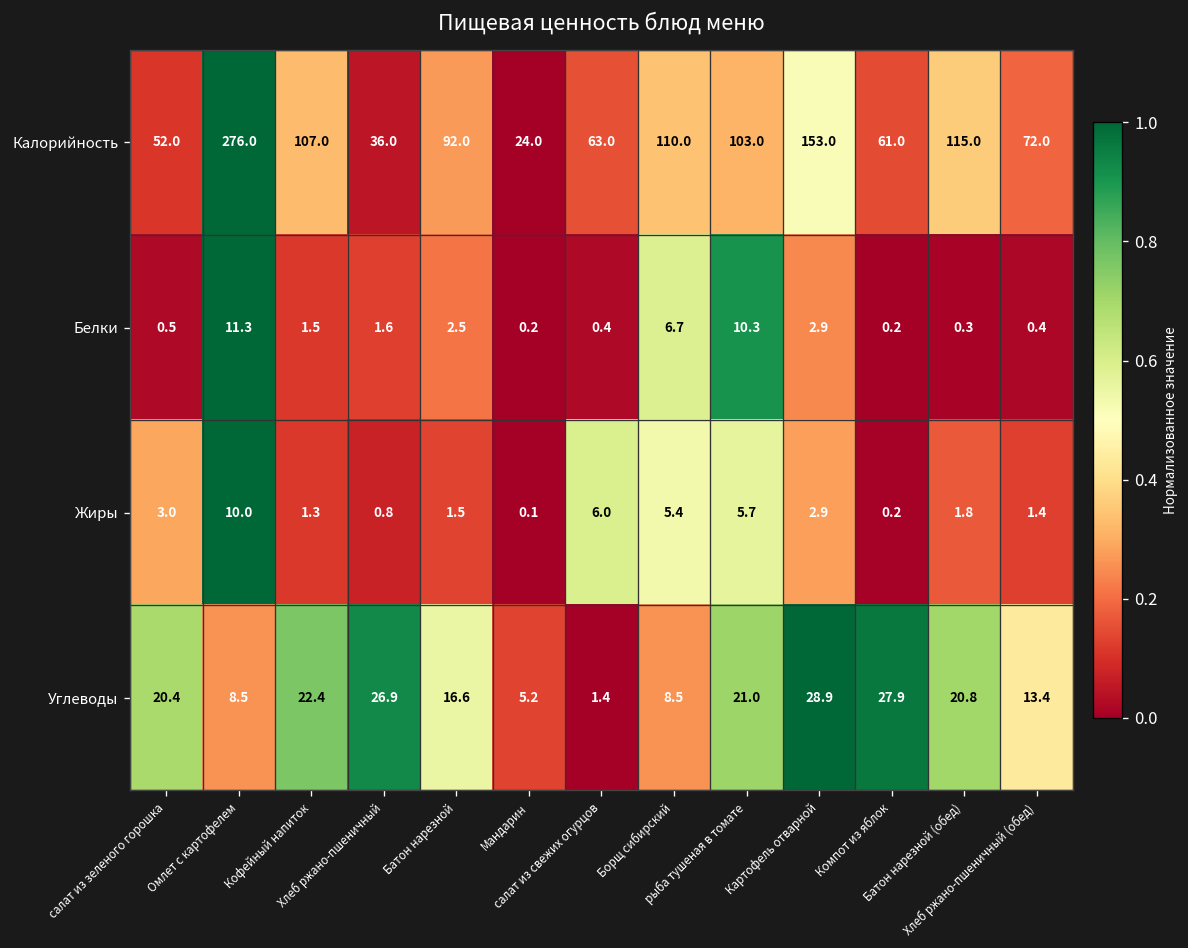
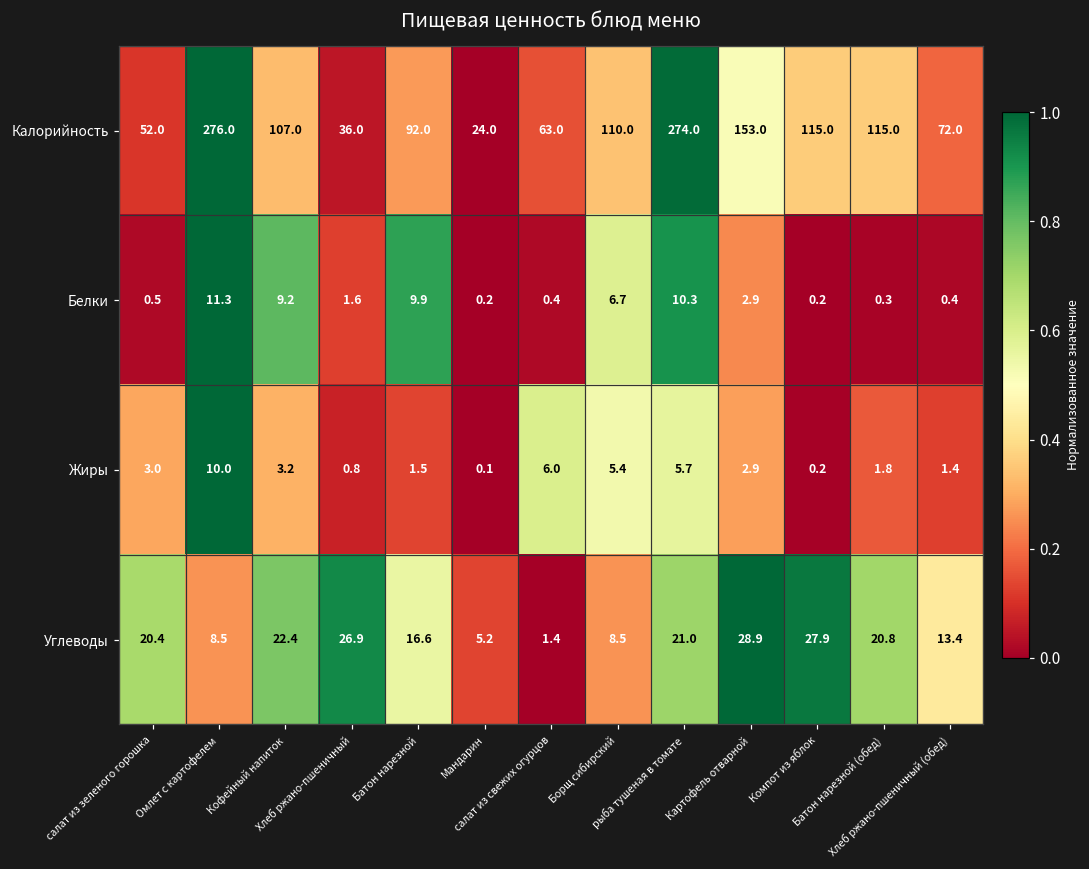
Калорийность, рыба тушеная в томате: 103.0 -> 274.0
Калорийность, Компот из яблок: 61.0 -> 115.0
Белки, Кофейный напиток: 1.5 -> 9.2
Белки, Батон нарезной: 2.5 -> 9.9
Жиры, Кофейный напиток: 1.3 -> 3.2
